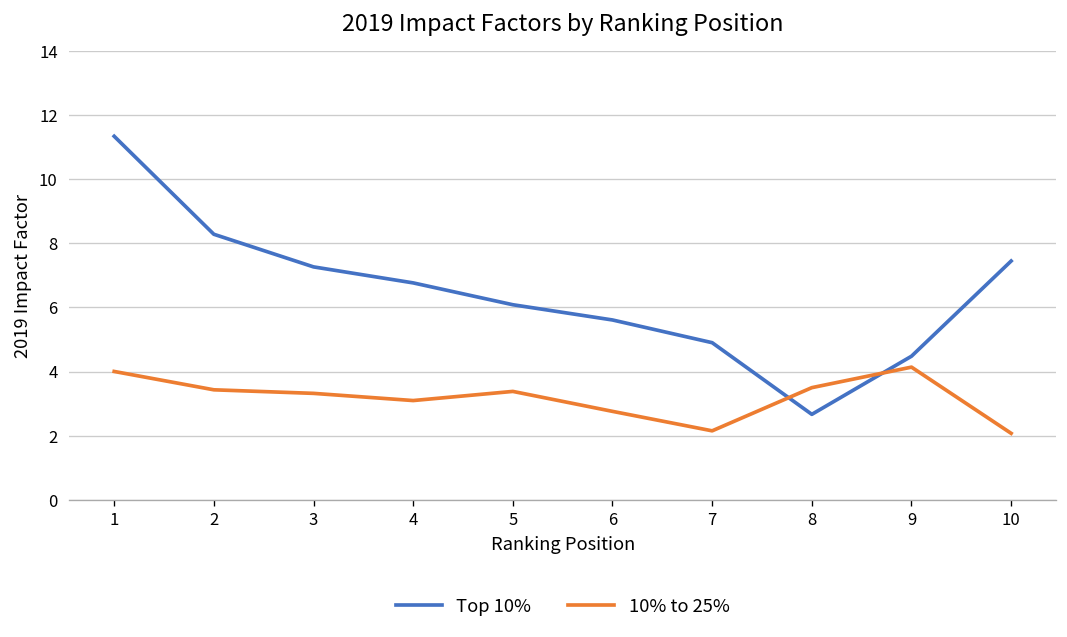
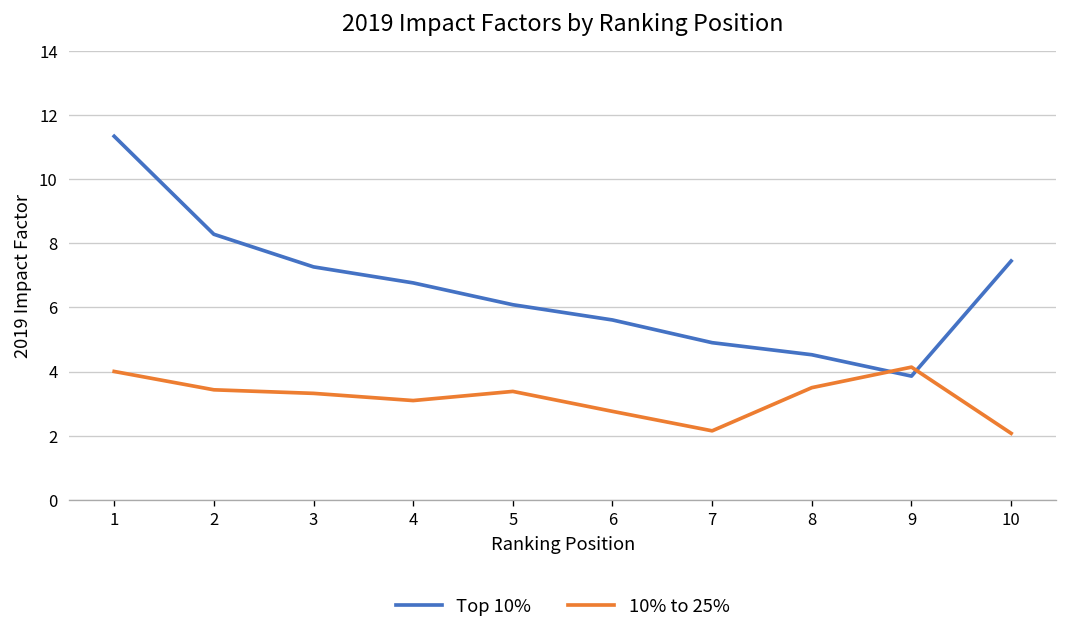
Top 10%, 8: 2.7 -> 4.5
Top 10%, 9: 4.5 -> 3.9
